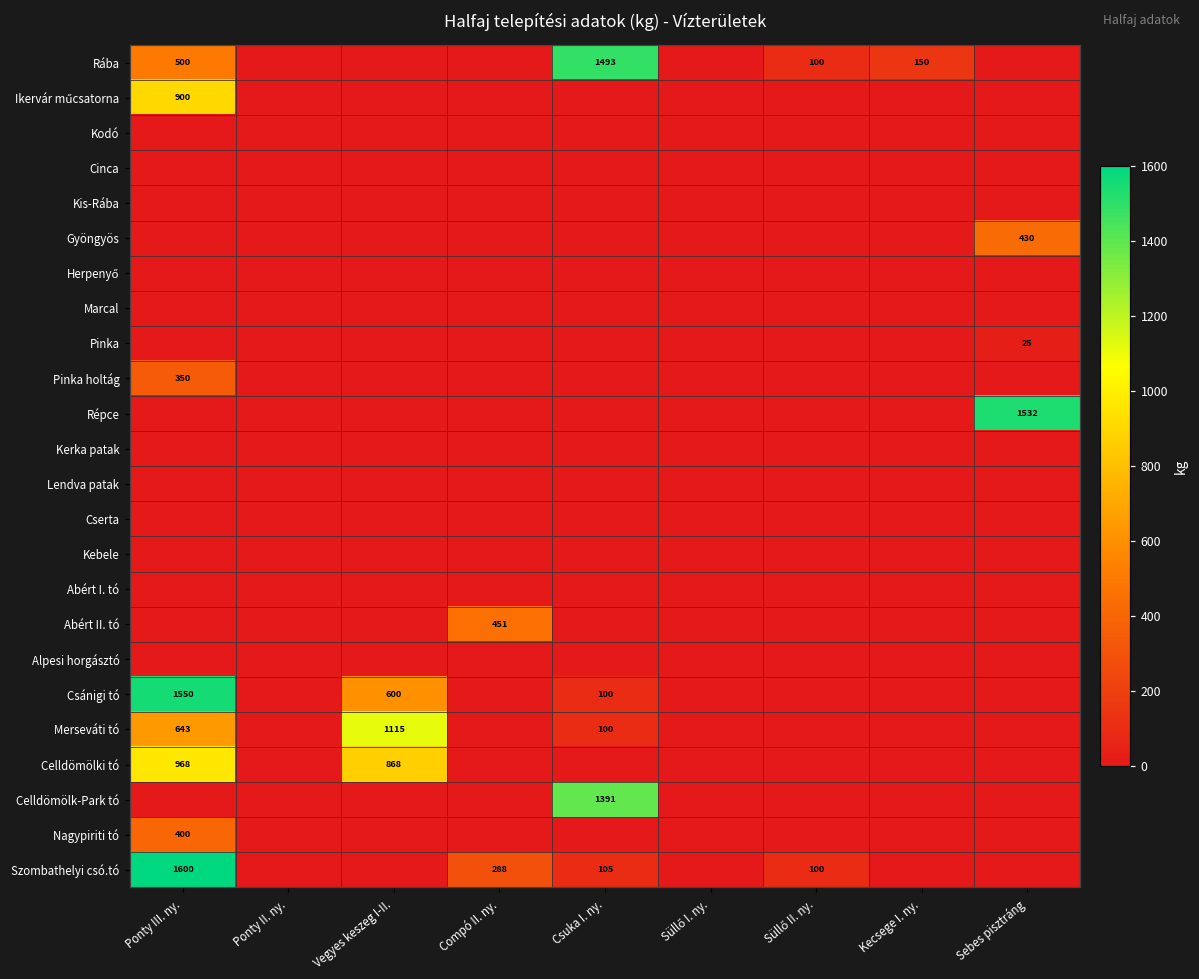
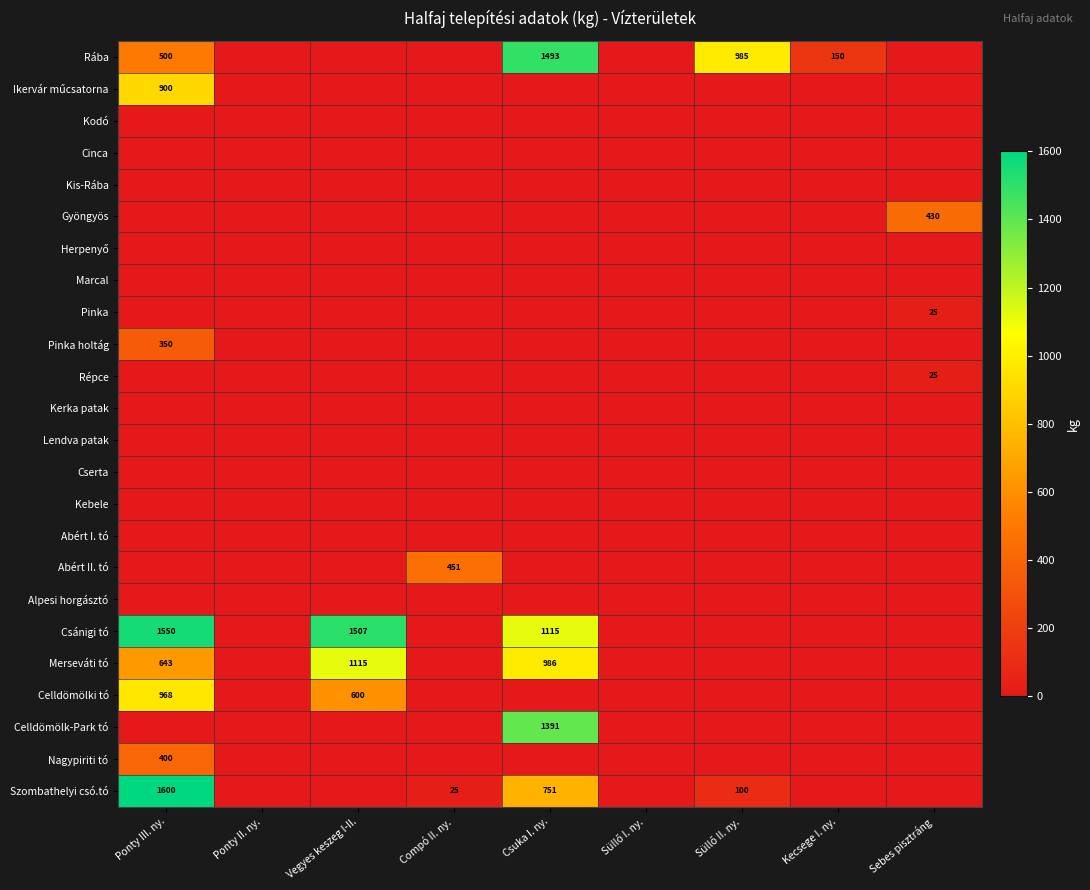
Rába, Süllő II. ny.: 100 -> 985
Répce, Sebes pisztráng: 1532 -> 25
Csánigi tó, Vegyes keszeg I-II.: 600 -> 1507
Csánigi tó, Csuka I. ny.: 100 -> 1115
Merseváti tó, Csuka I. ny.: 100 -> 986
Celldömölki tó, Vegyes keszeg I-II.: 868 -> 600
Szombathelyi csó.tó, Compó II. ny.: 288 -> 25
Szombathelyi csó.tó, Csuka I. ny.: 105 -> 751
